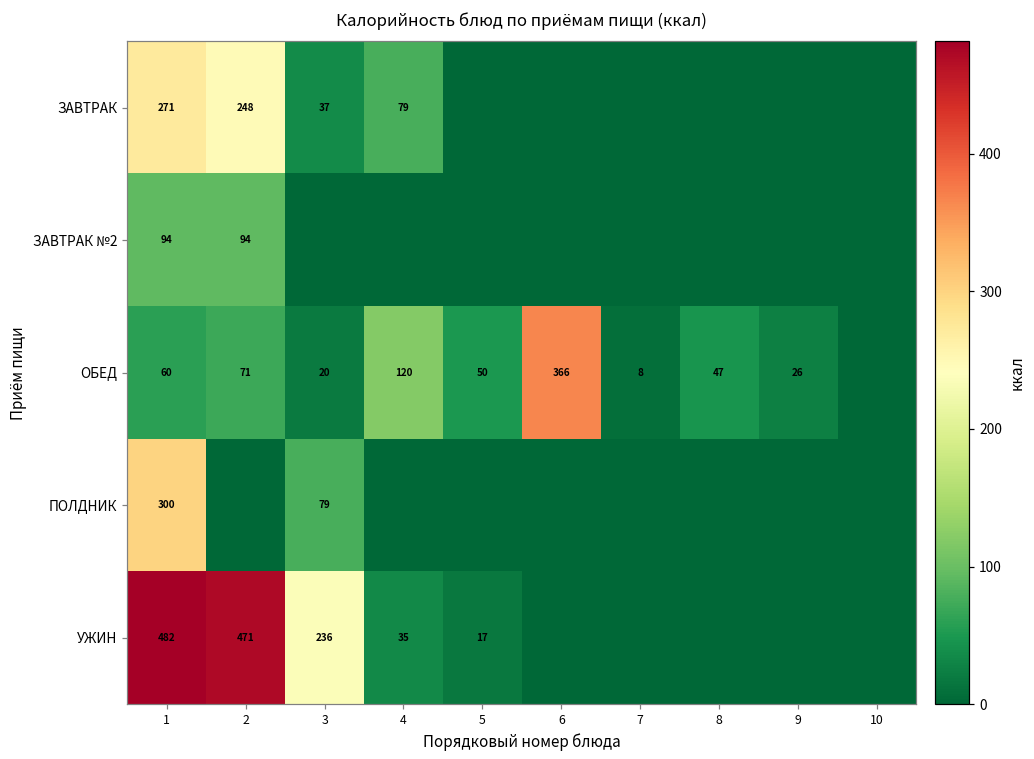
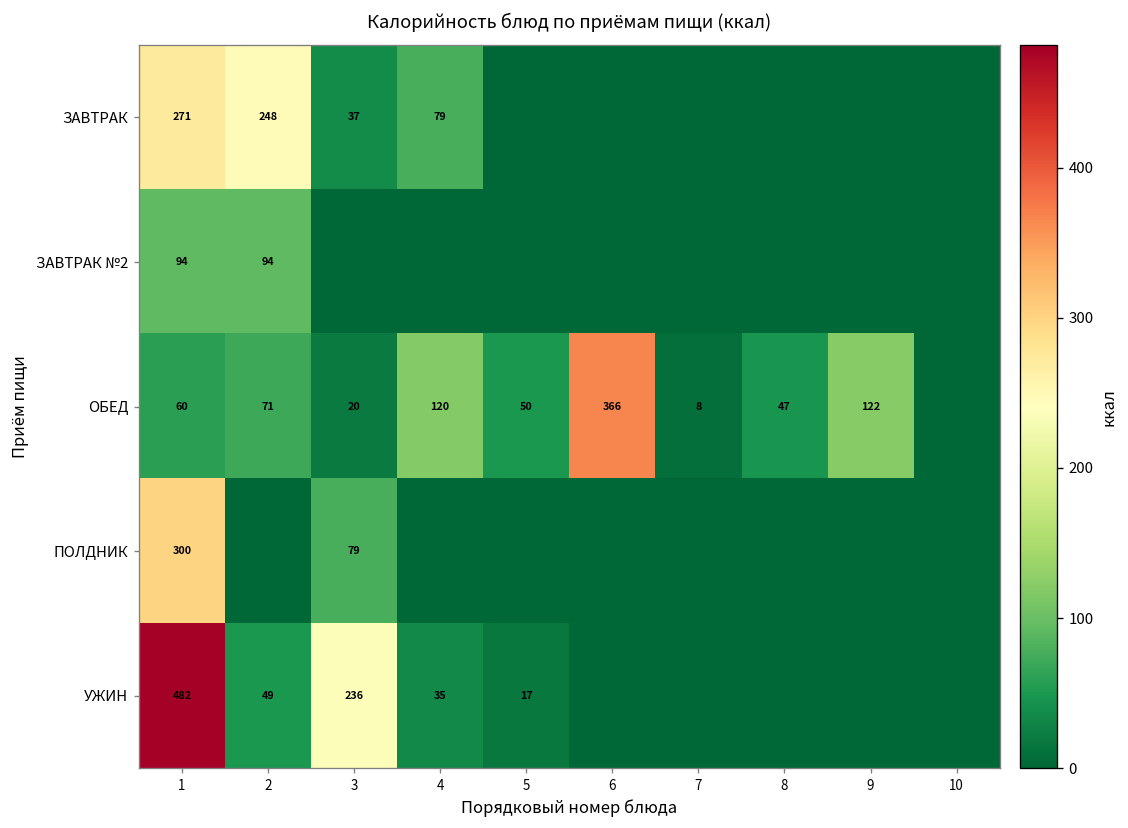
ОБЕД, 9: 26 -> 122
УЖИН, 2: 471 -> 49
